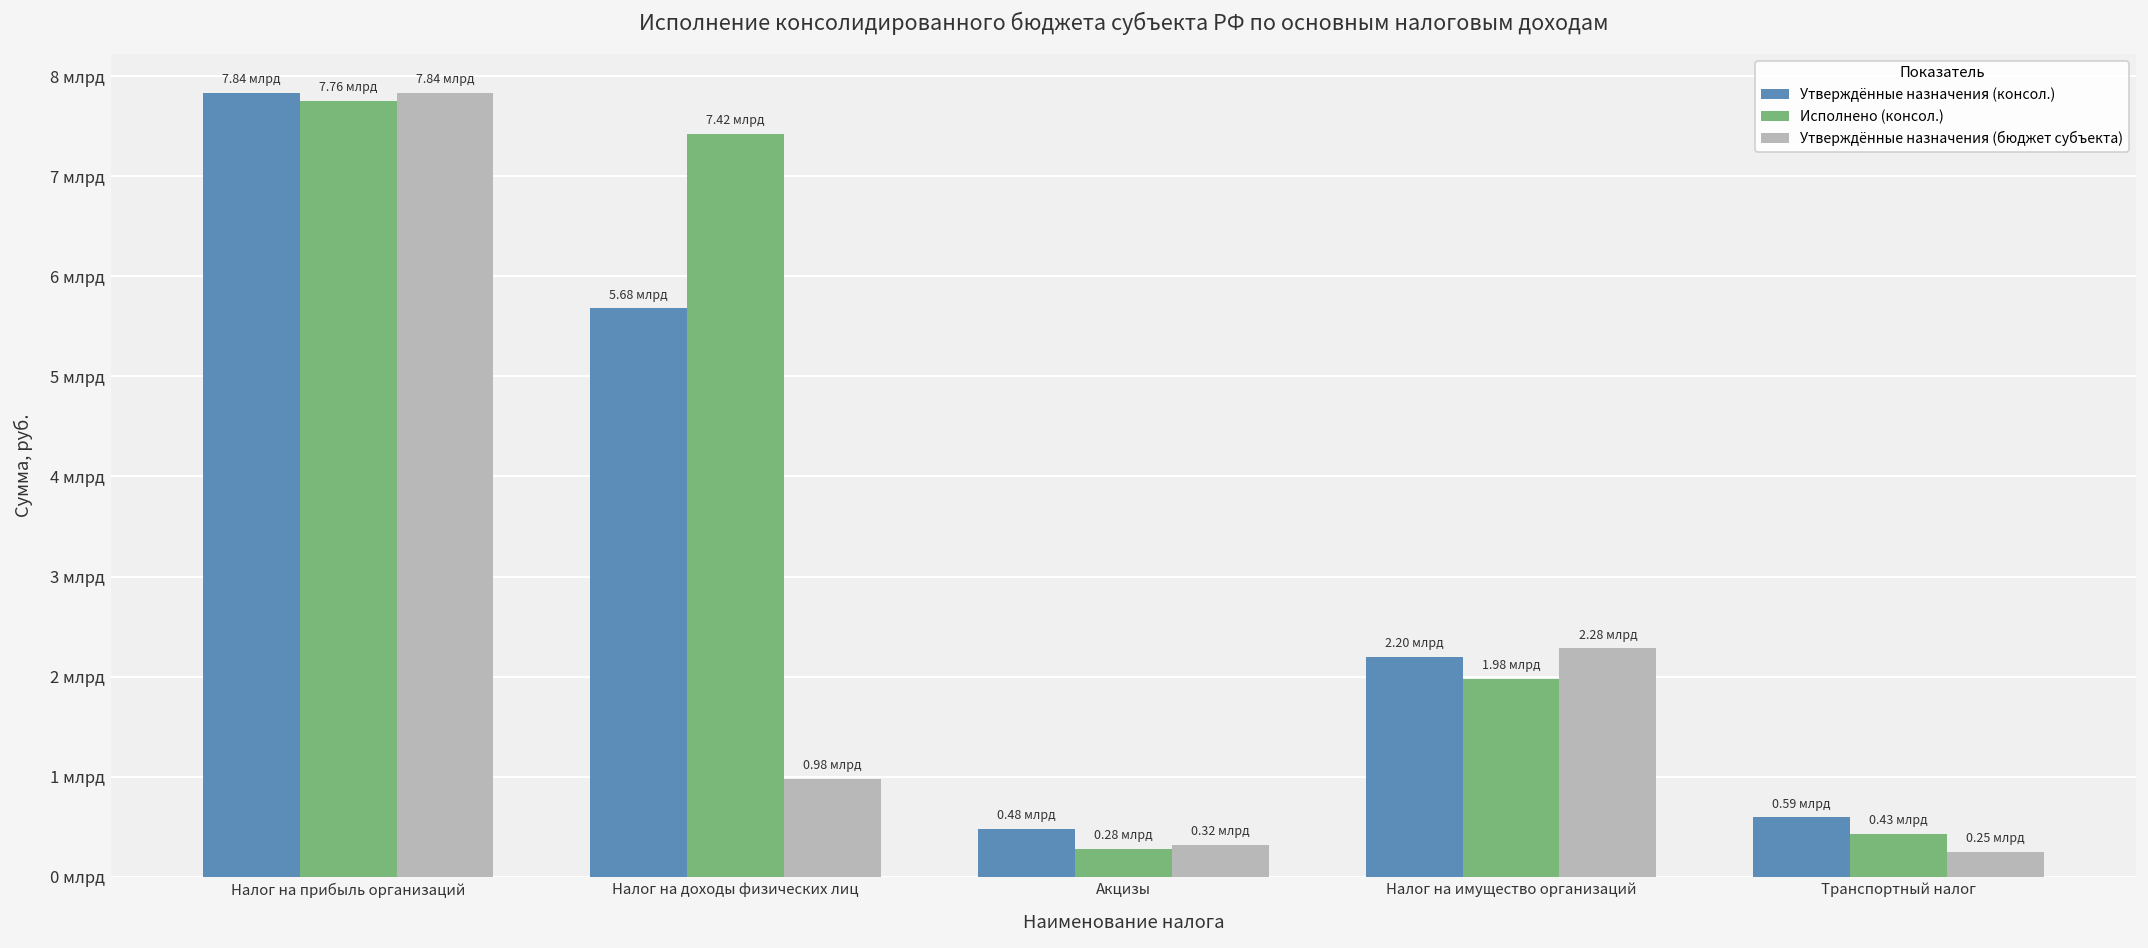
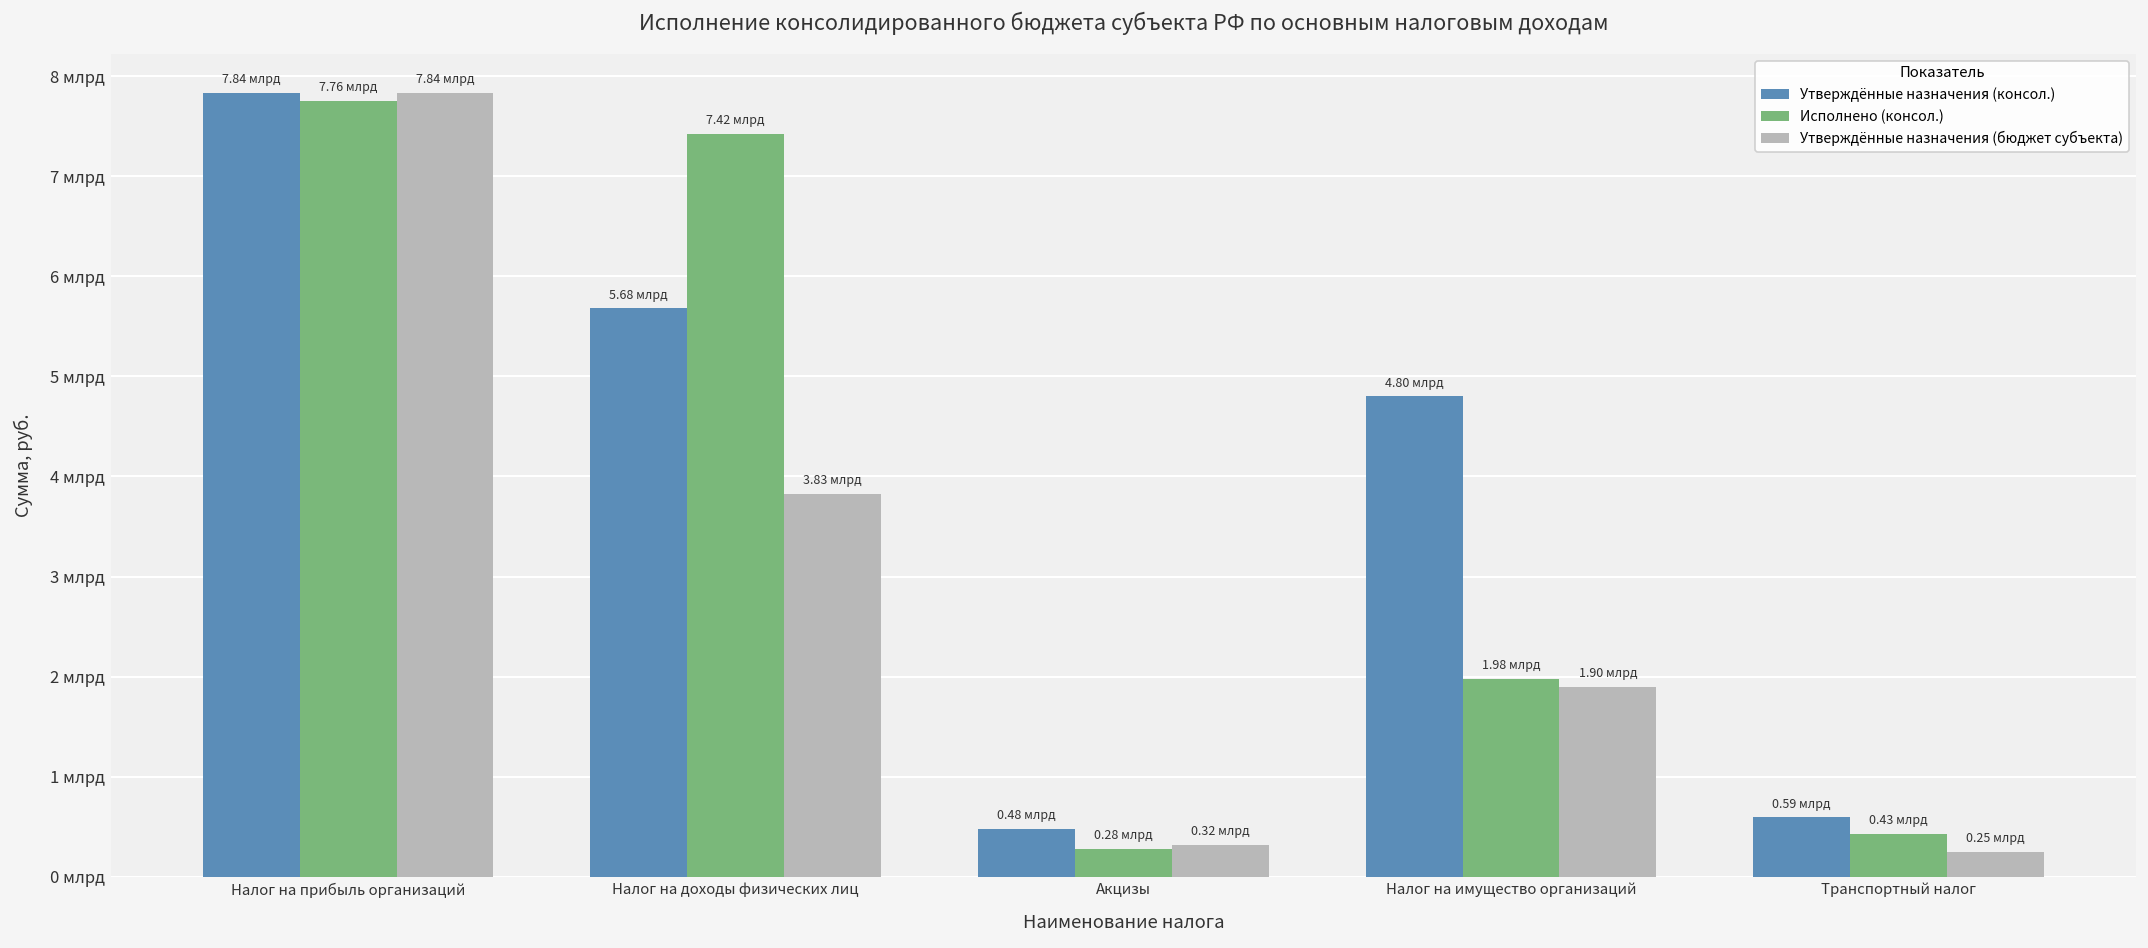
Утверждённые назначения (бюджет субъекта), Налог на доходы физических лиц: 0.98 -> 3.83
Утверждённые назначения (консол.), Налог на имущество организаций: 2.20 -> 4.80
Утверждённые назначения (бюджет субъекта), Налог на имущество организаций: 2.28 -> 1.90
